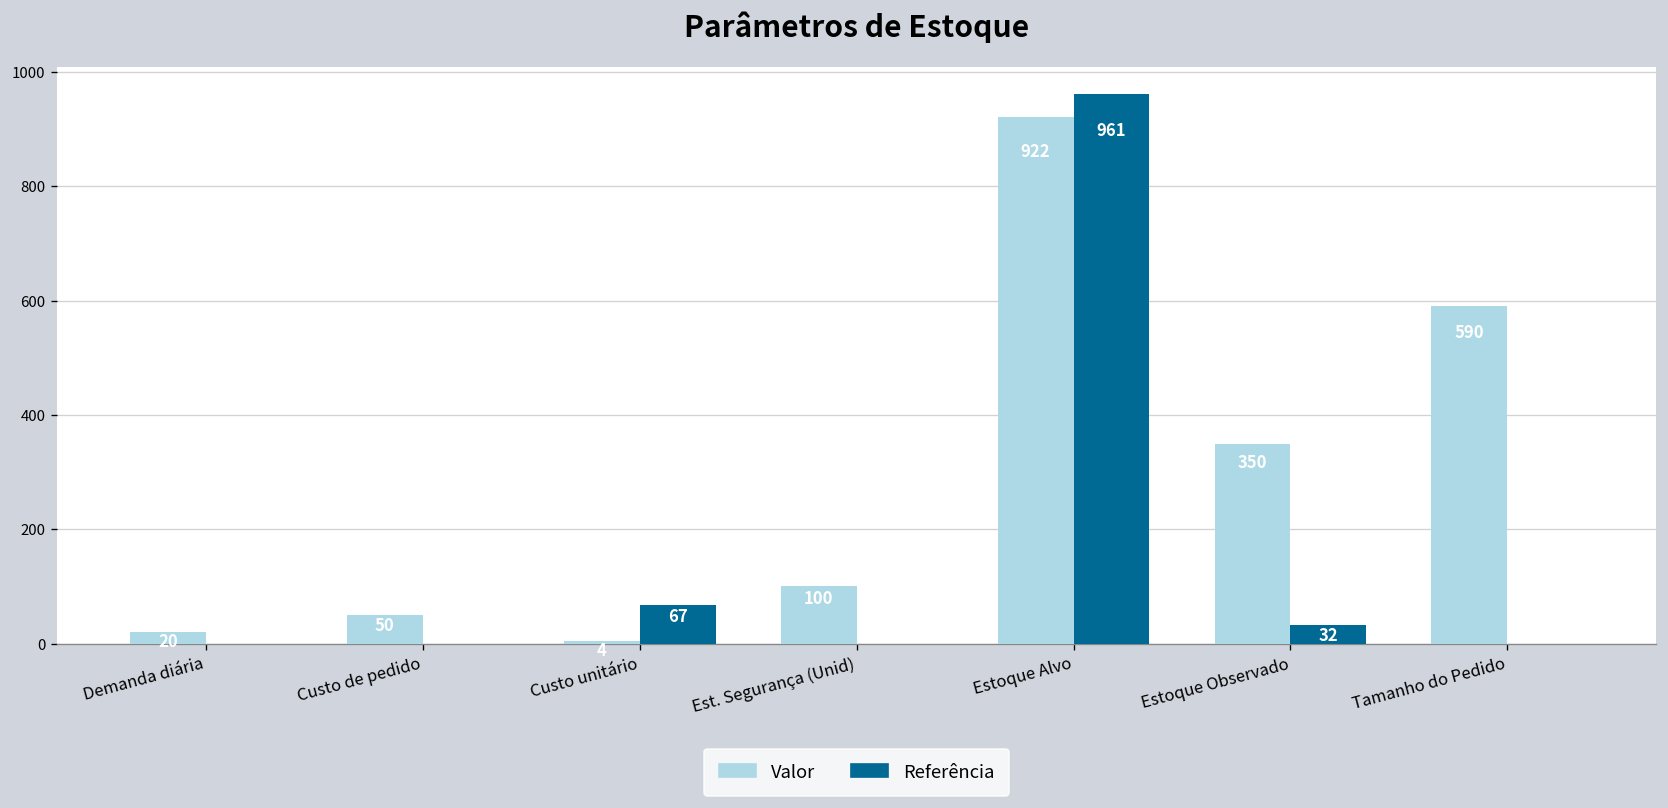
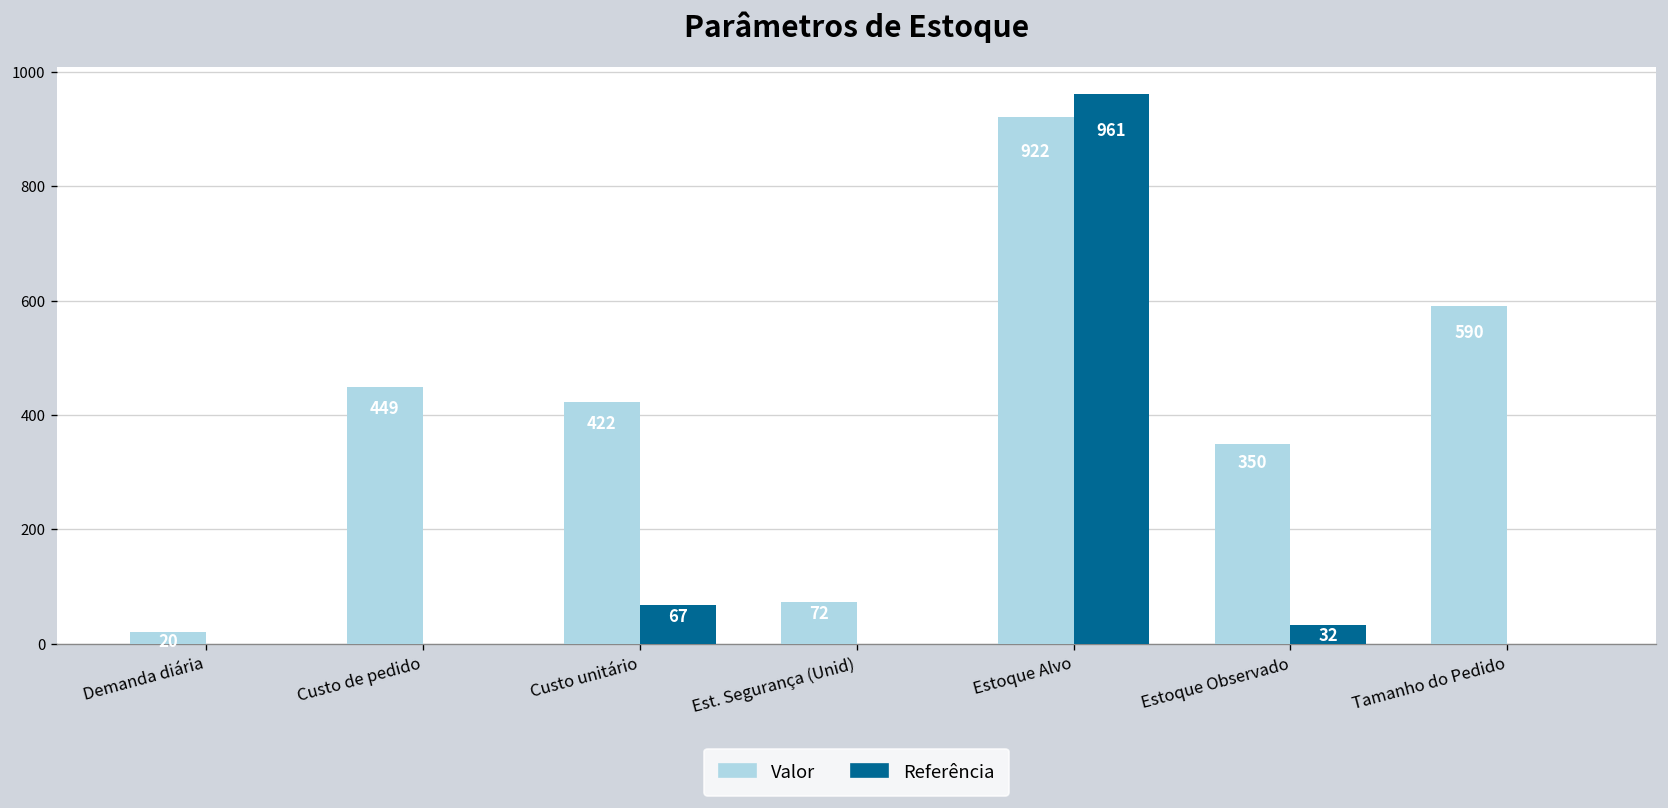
Valor, Custo de pedido: 50 -> 449
Valor, Custo unitário: 0 -> 420
Valor, Est. Segurança (Unid): 100 -> 72
